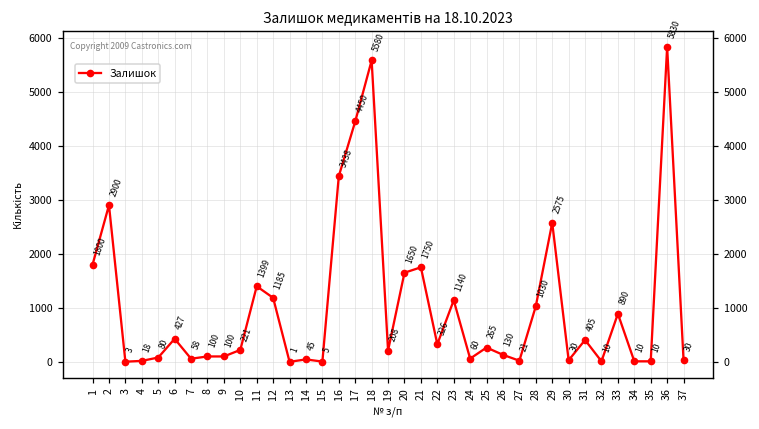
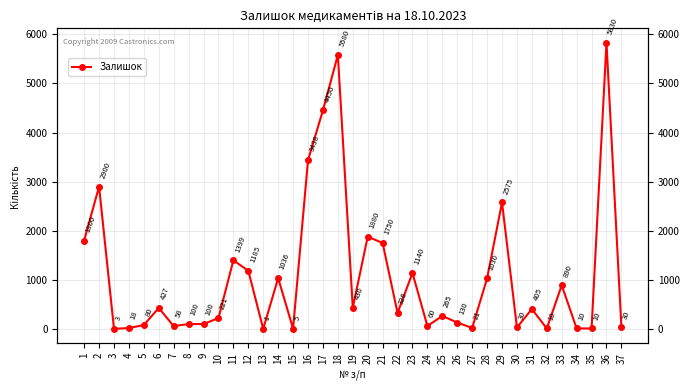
14: 45 -> 1036
19: 208 -> 430
20: 1650 -> 1880
